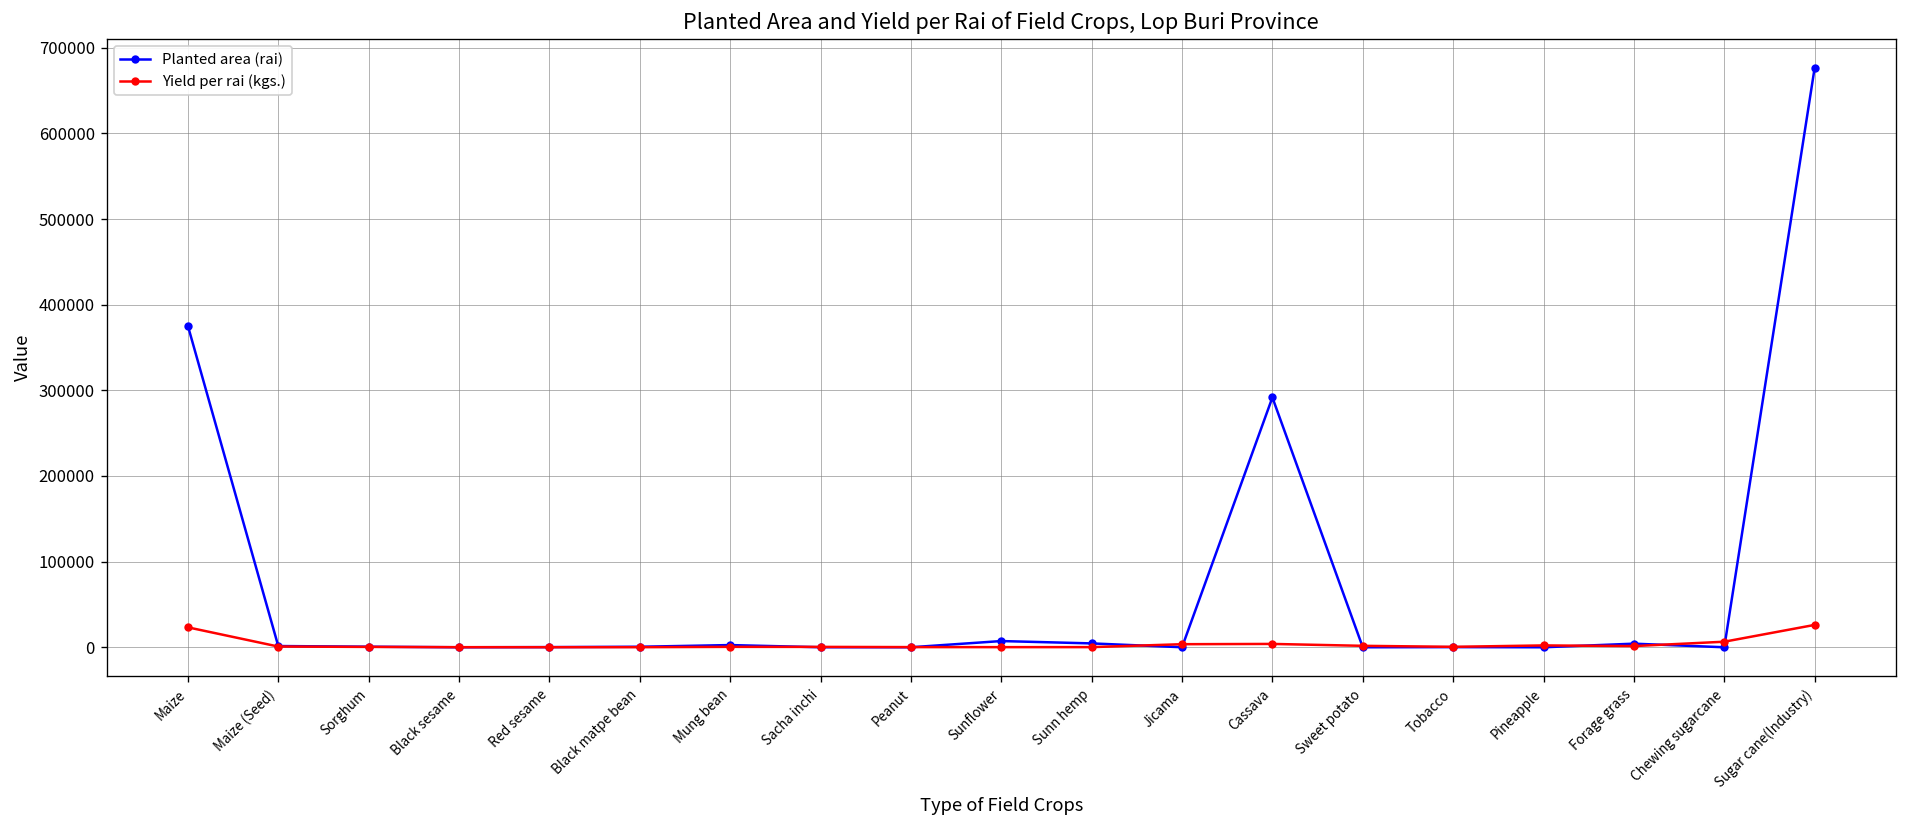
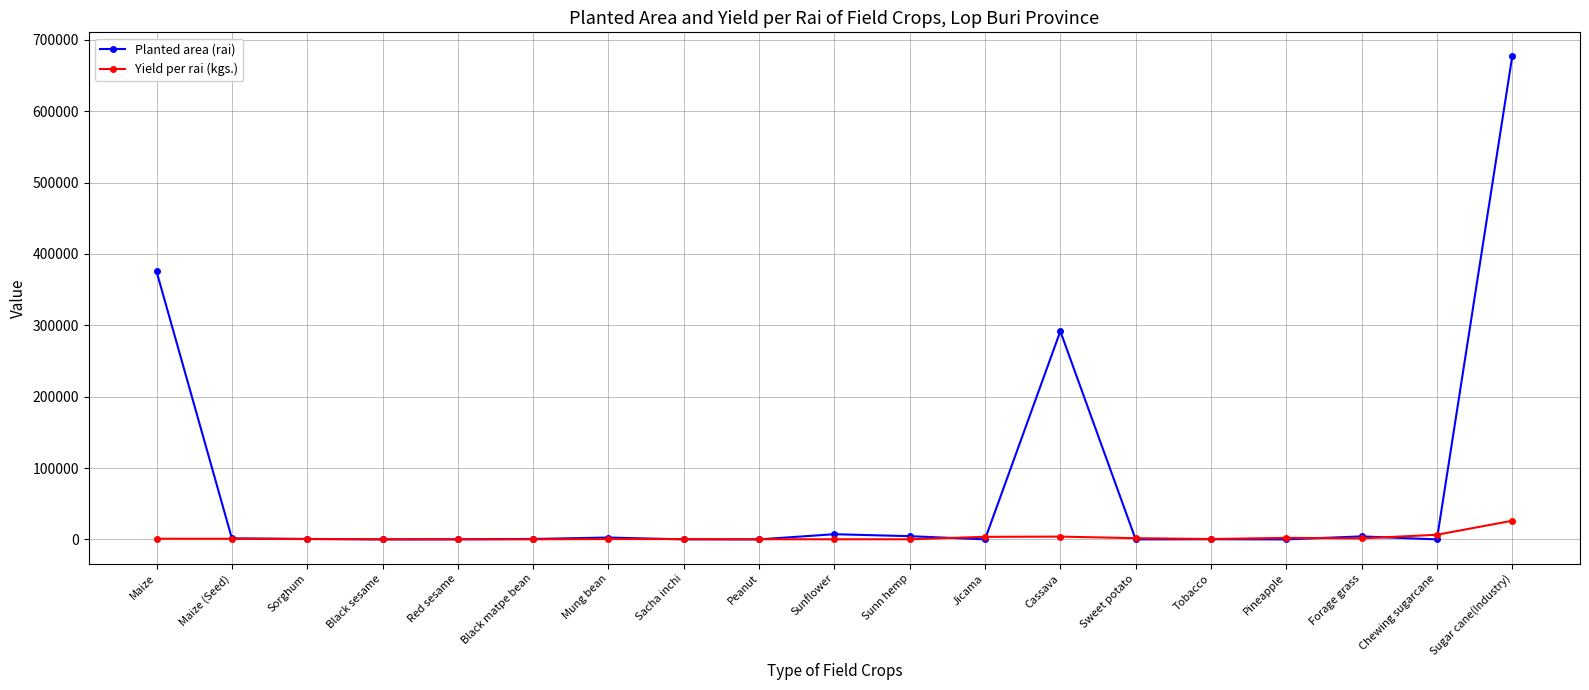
Yield per rai (kgs.), Maize: 20000 -> 0
